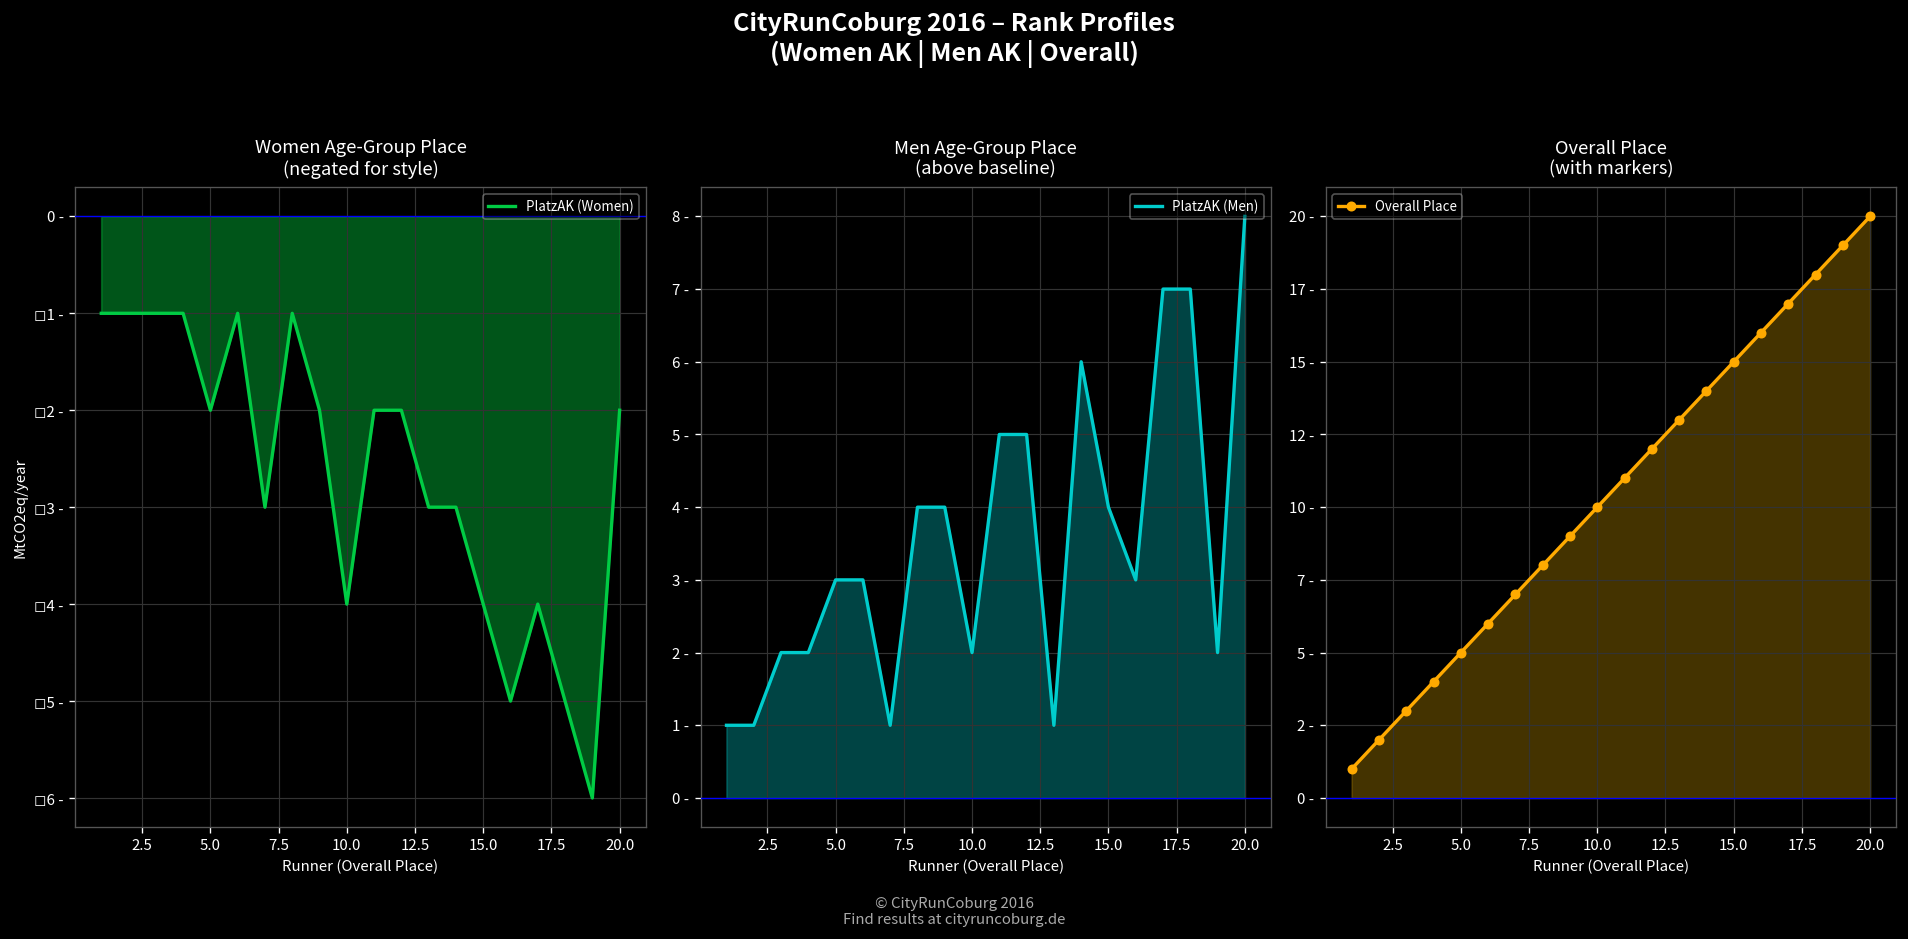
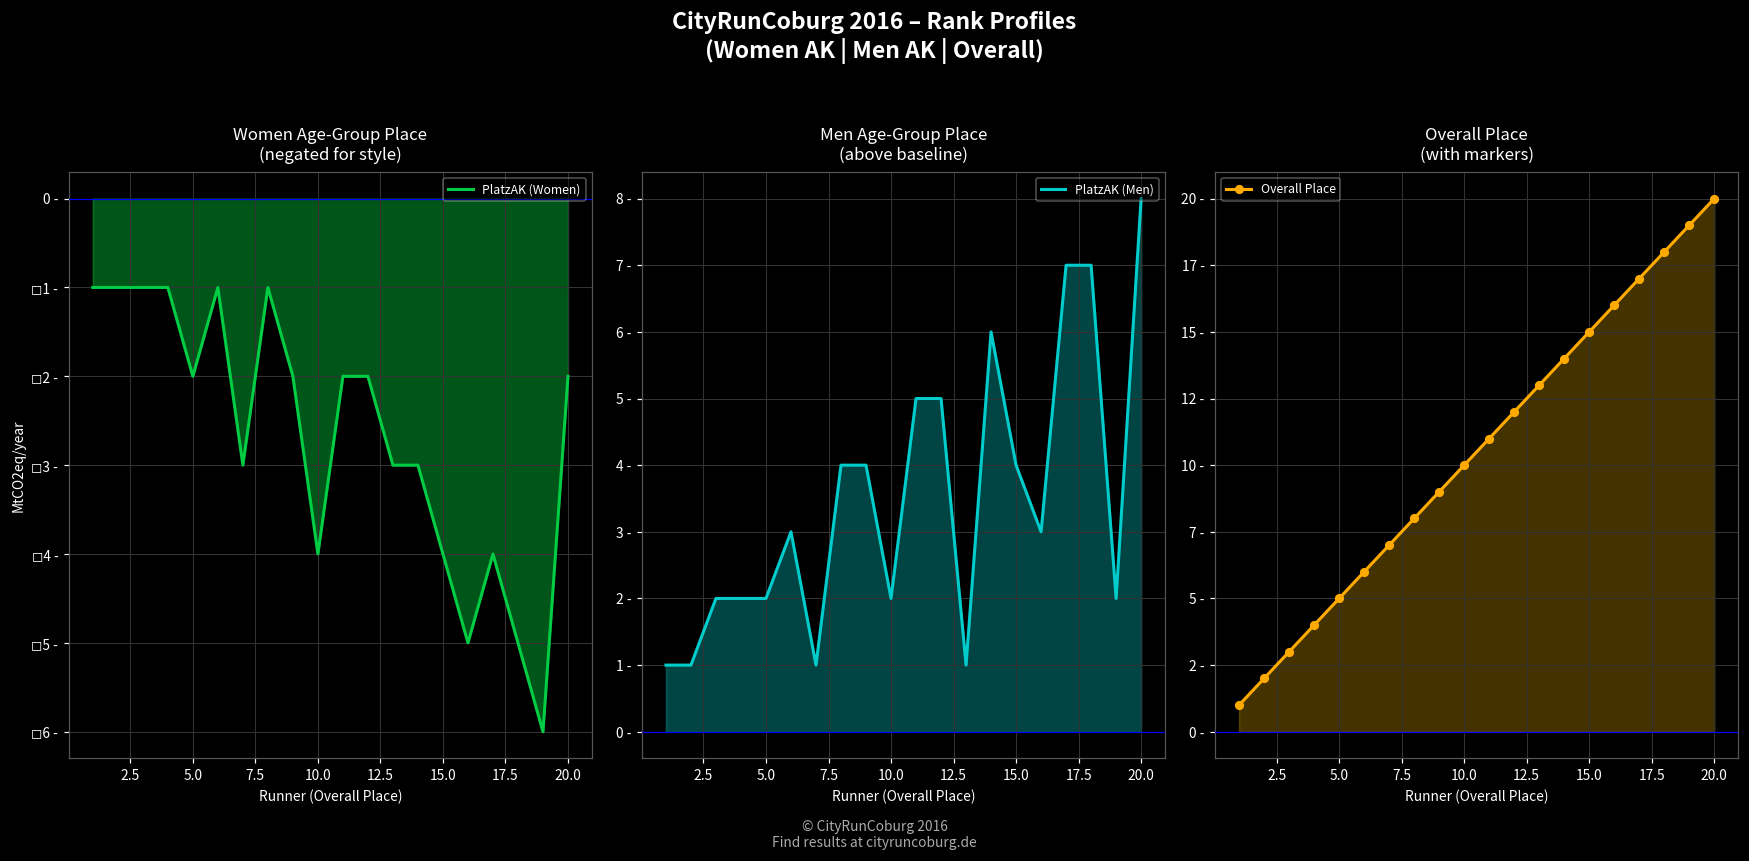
Men Age-Group Place (above baseline), 5.0: 3 - -> 2 -
